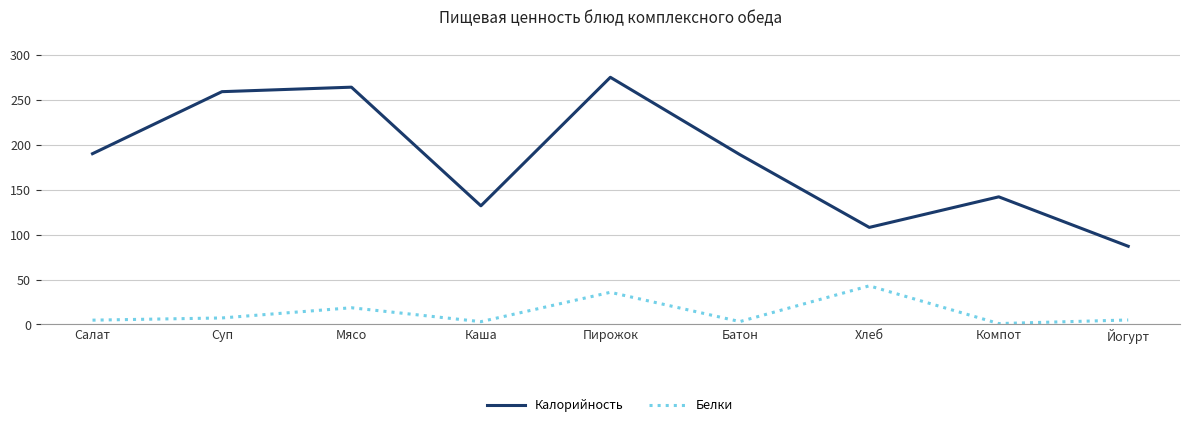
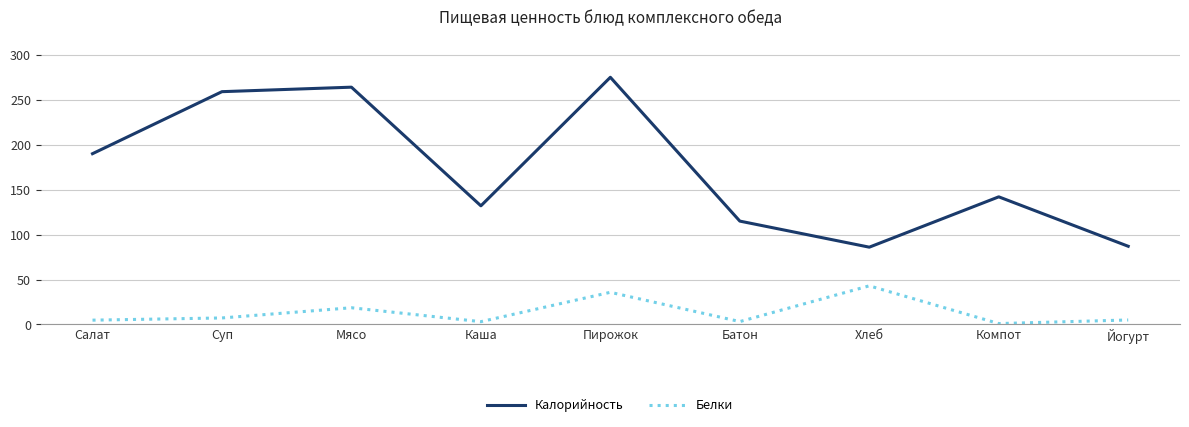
Калорийность, Батон: 190 -> 120
Калорийность, Хлеб: 110 -> 90
